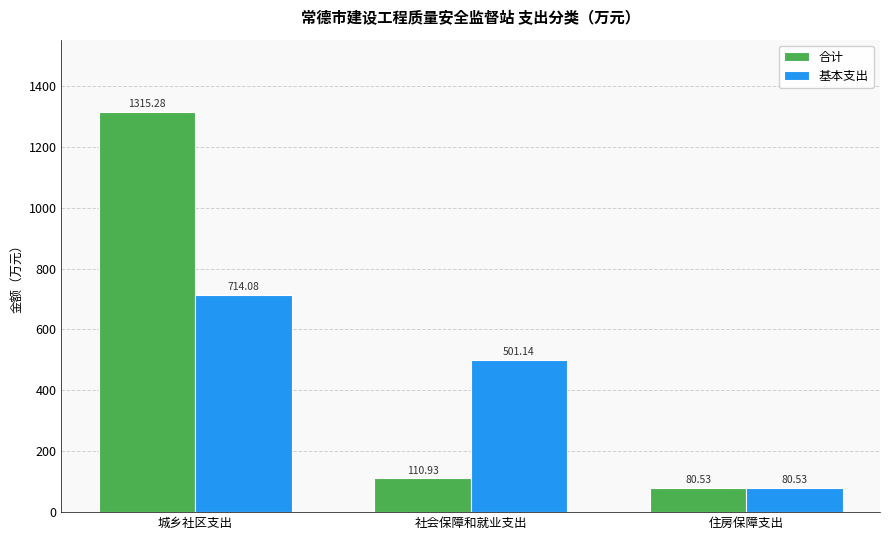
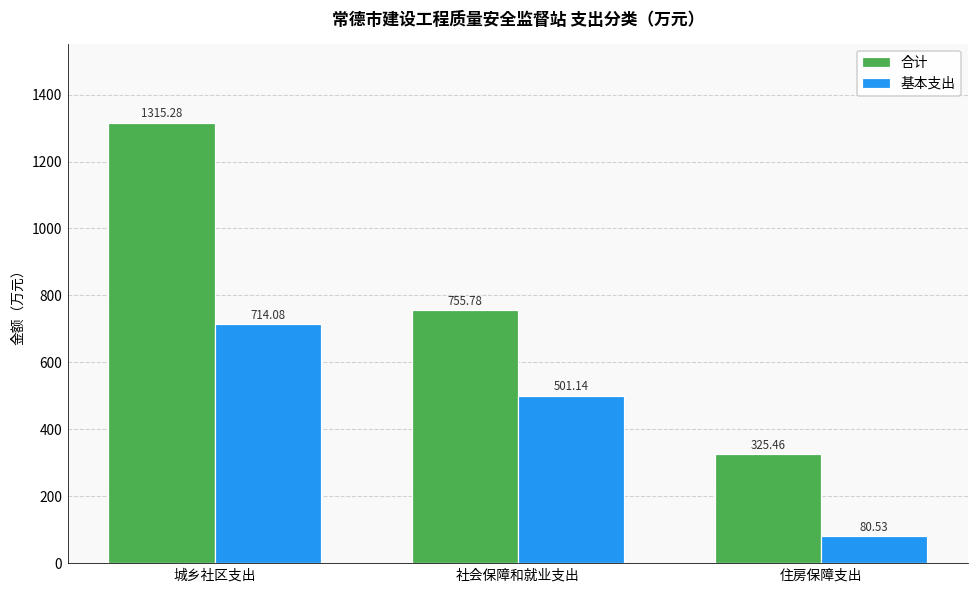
合计, 社会保障和就业支出: 110.93 -> 755.78
合计, 住房保障支出: 80.53 -> 325.46
